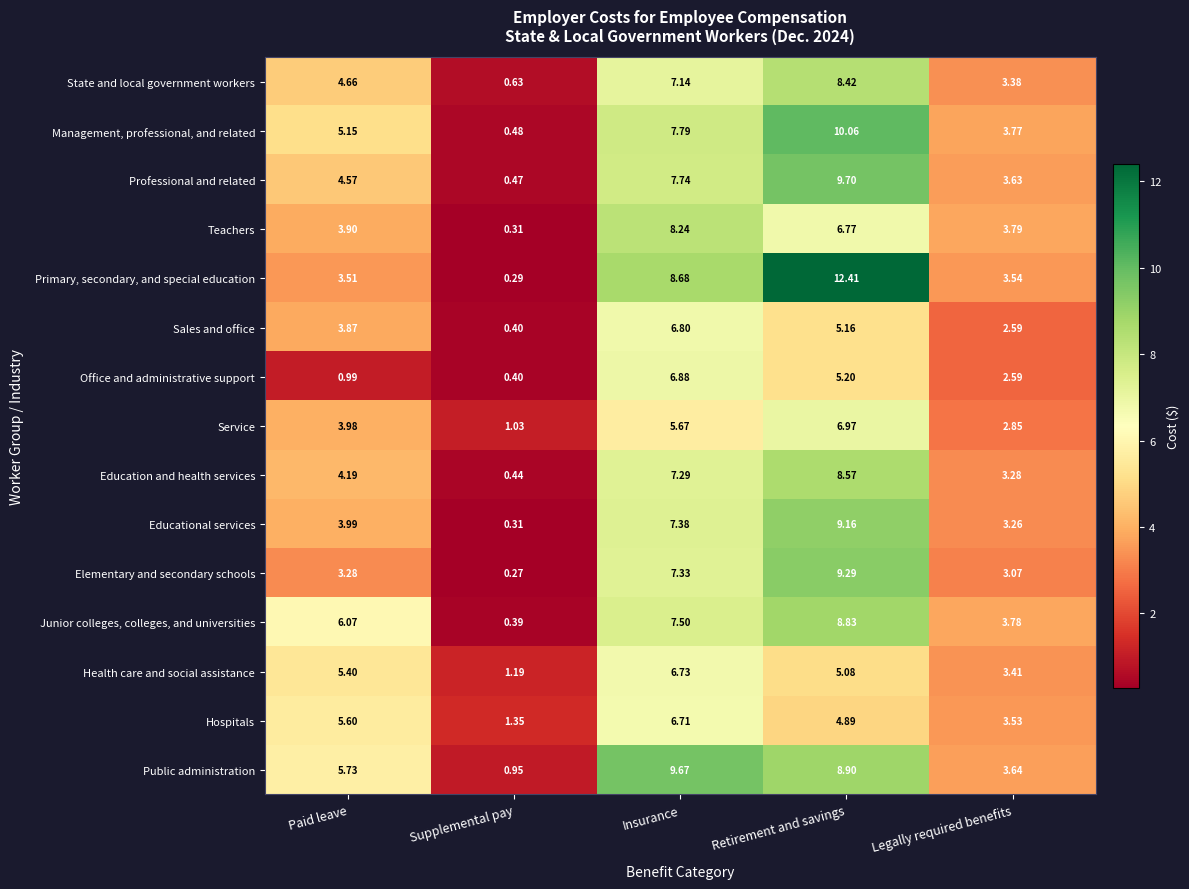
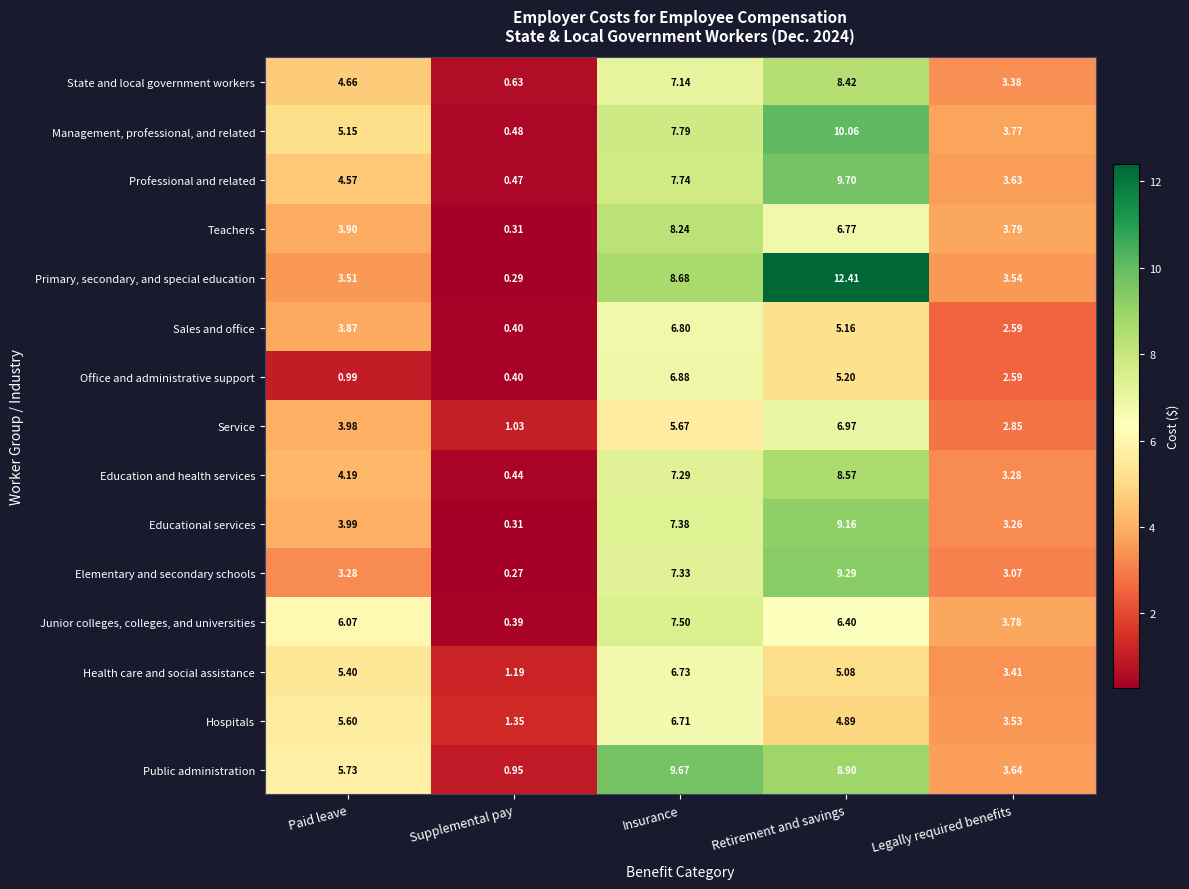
Junior colleges, colleges, and universities, Retirement and savings: 8.83 -> 6.40
